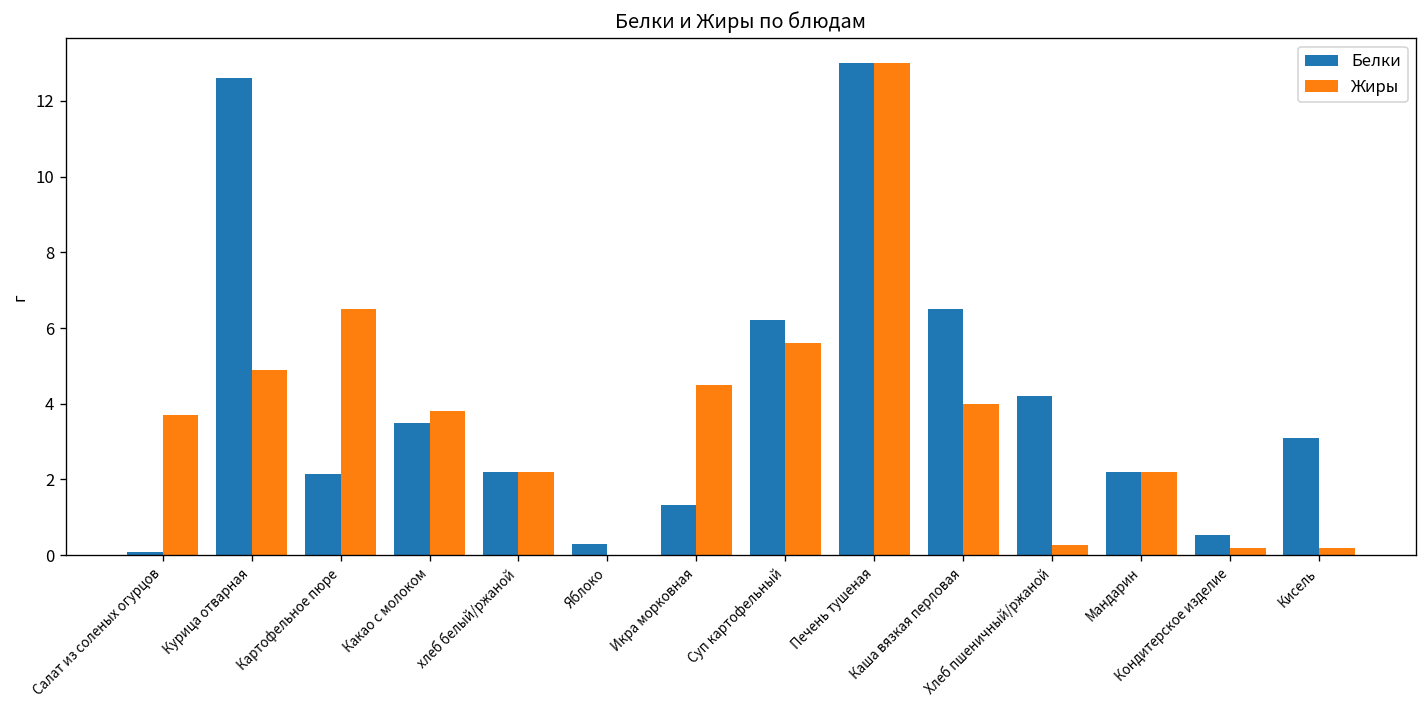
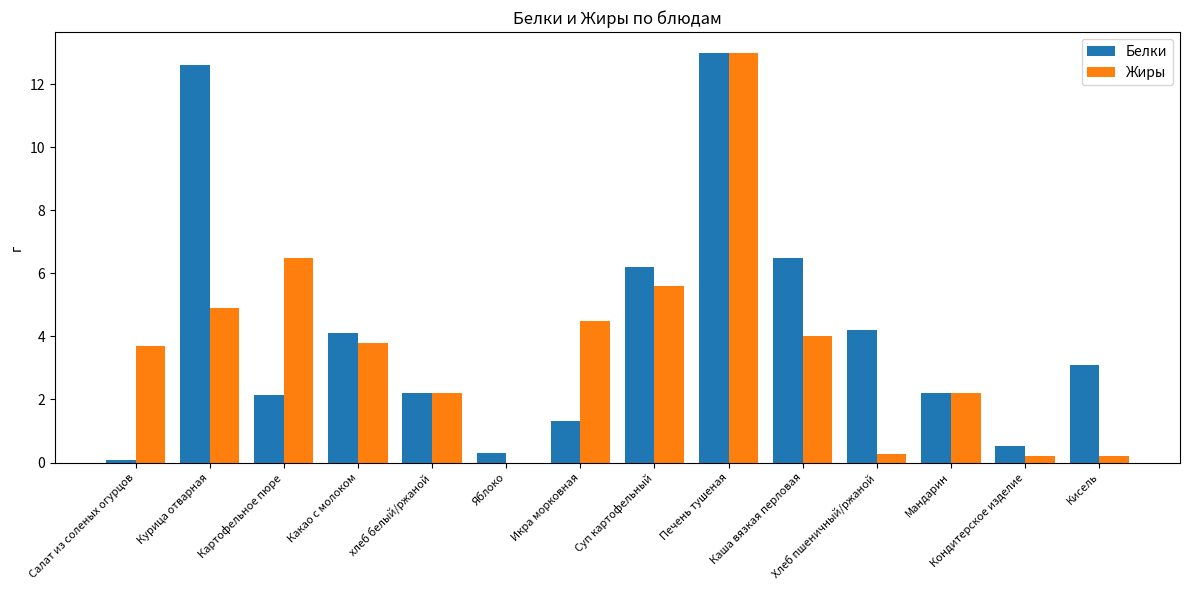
Белки, Какао с молоком: 3.5 -> 4.1
